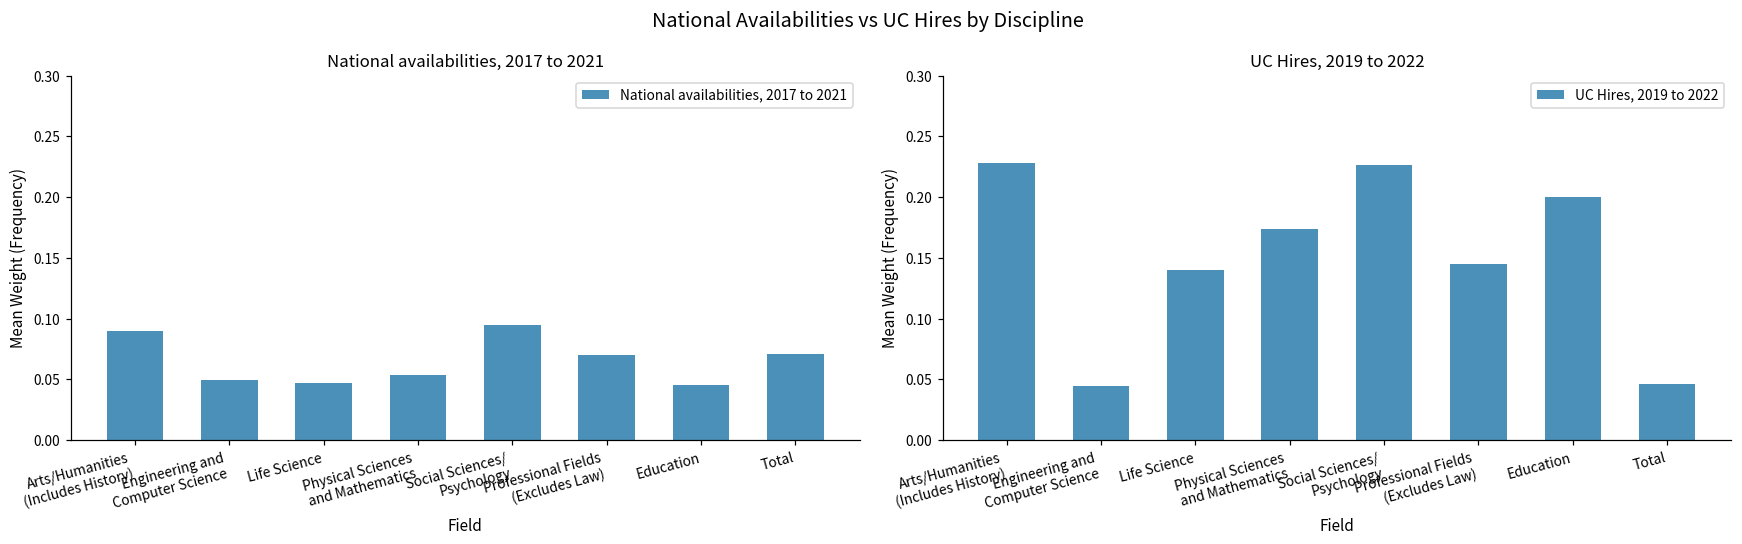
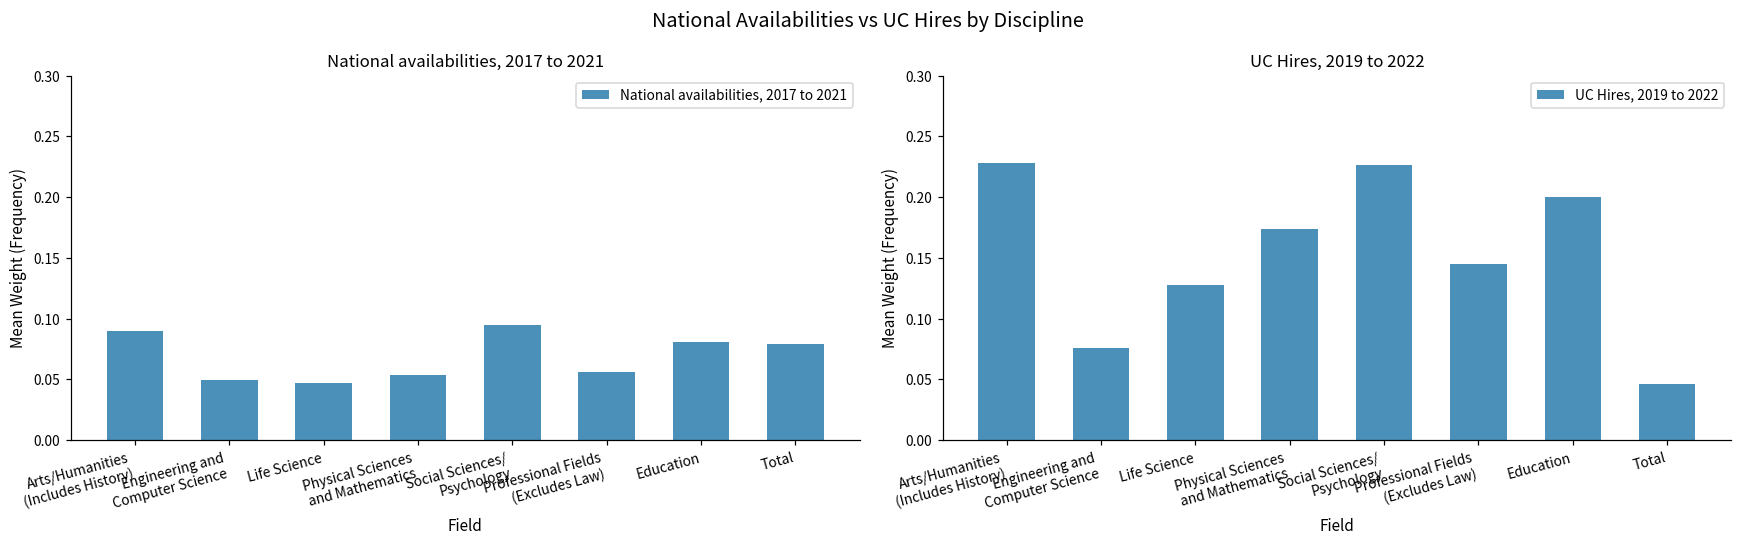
National availabilities, 2017 to 2021, Professional Fields (Excludes Law): 0.070 -> 0.056
National availabilities, 2017 to 2021, Education: 0.045 -> 0.080
National availabilities, 2017 to 2021, Total: 0.071 -> 0.079
UC Hires, 2019 to 2022, Engineering and Computer Science: 0.045 -> 0.076
UC Hires, 2019 to 2022, Life Science: 0.140 -> 0.128
